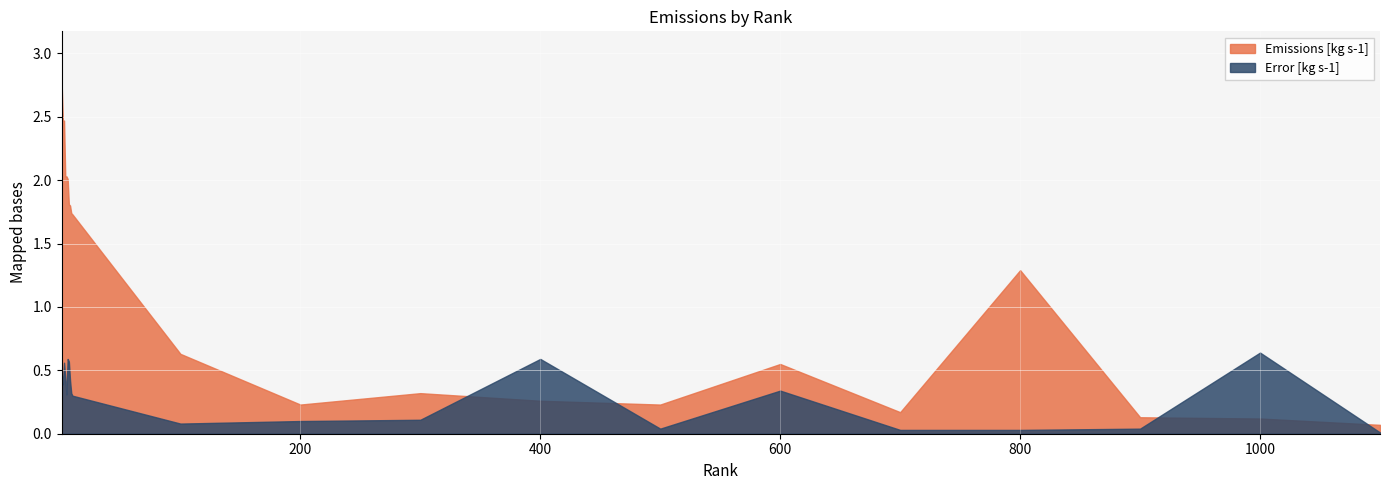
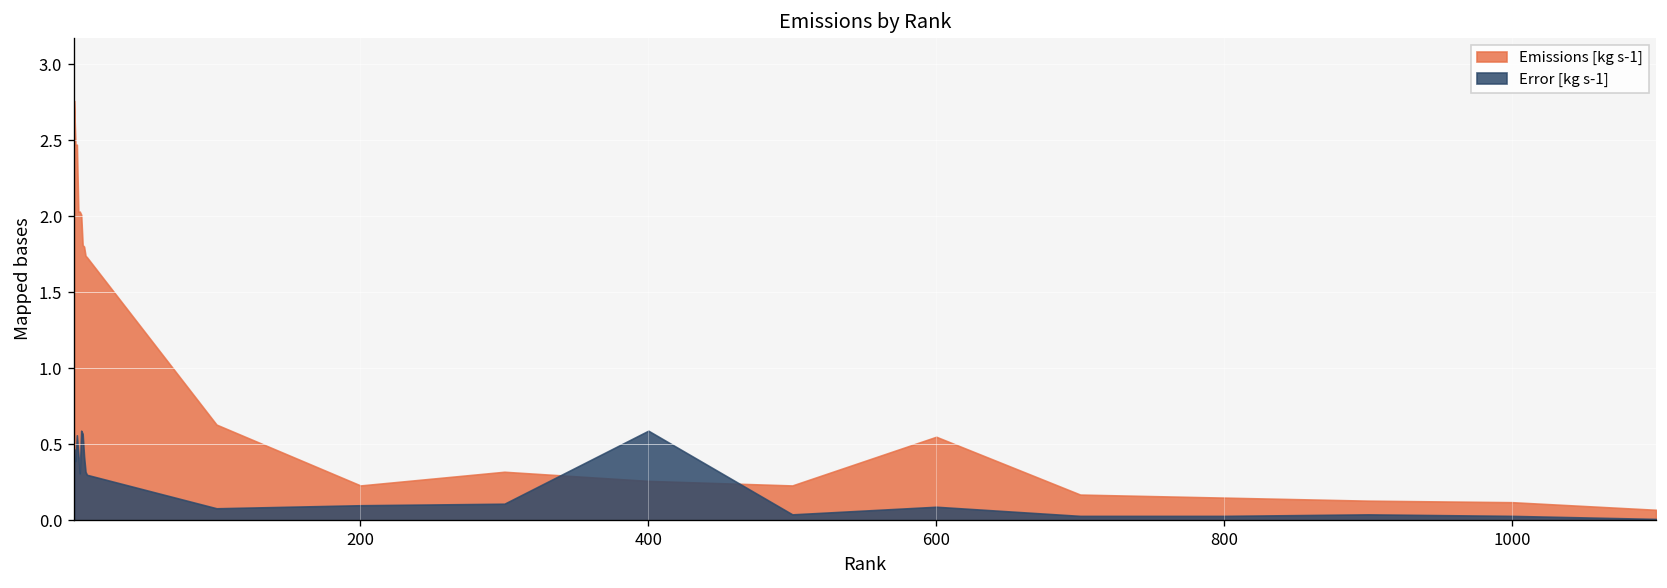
Error [kg s-1], 600: 0.34 -> 0.09
Emissions [kg s-1], 800: 1.29 -> 0.15
Error [kg s-1], 1000: 0.64 -> 0.03
